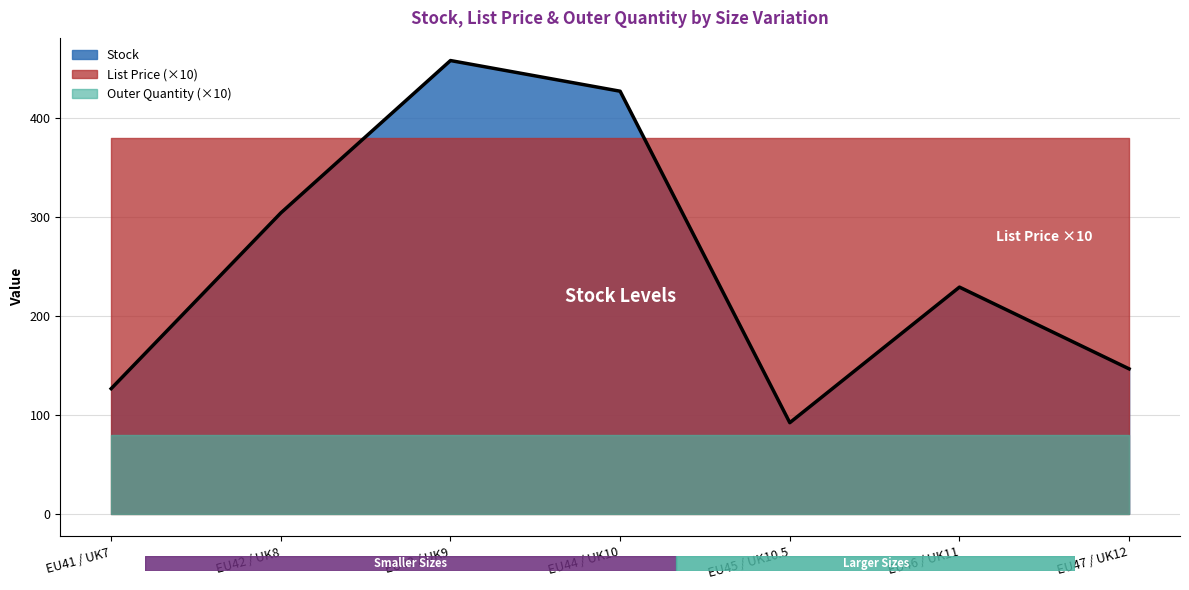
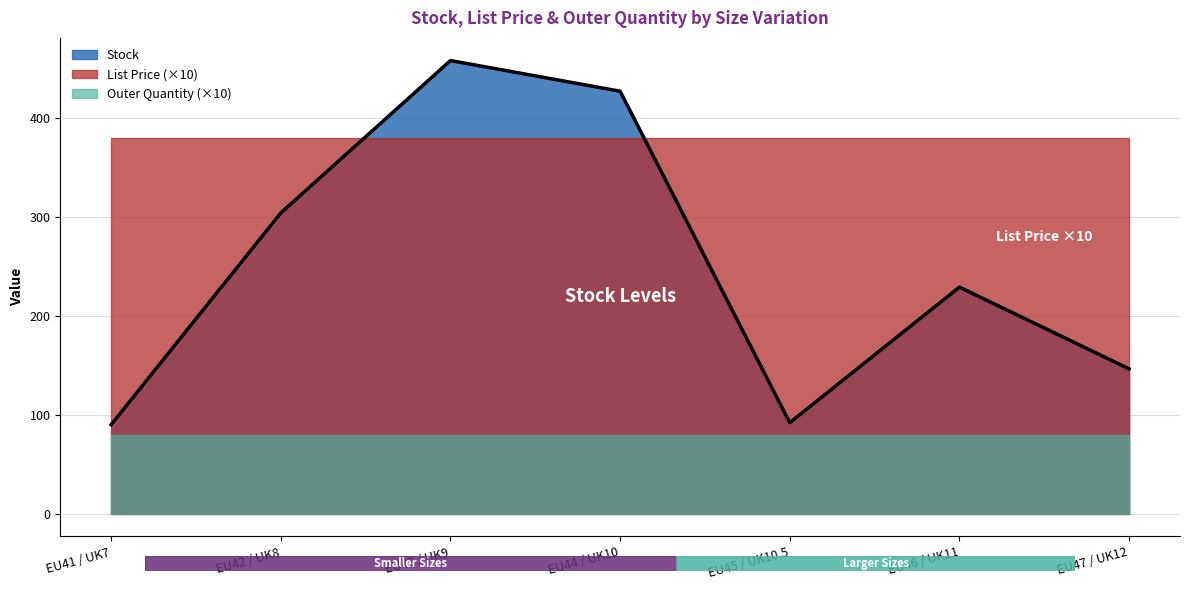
Stock, EU41 / UK7: 130 -> 90
